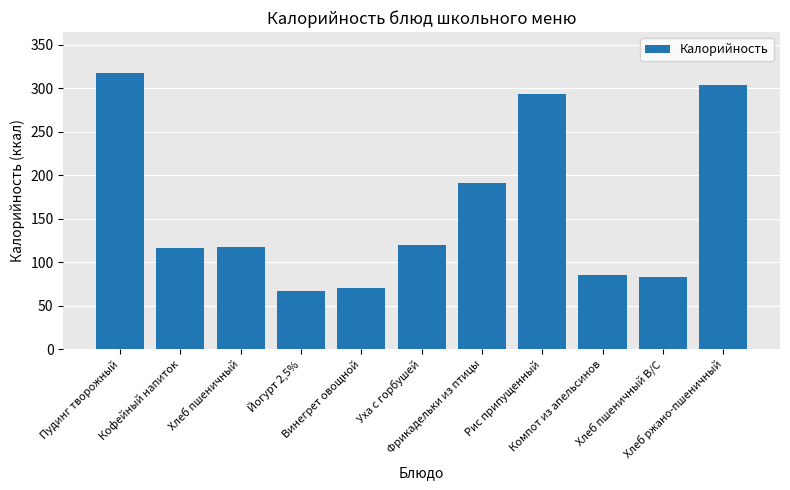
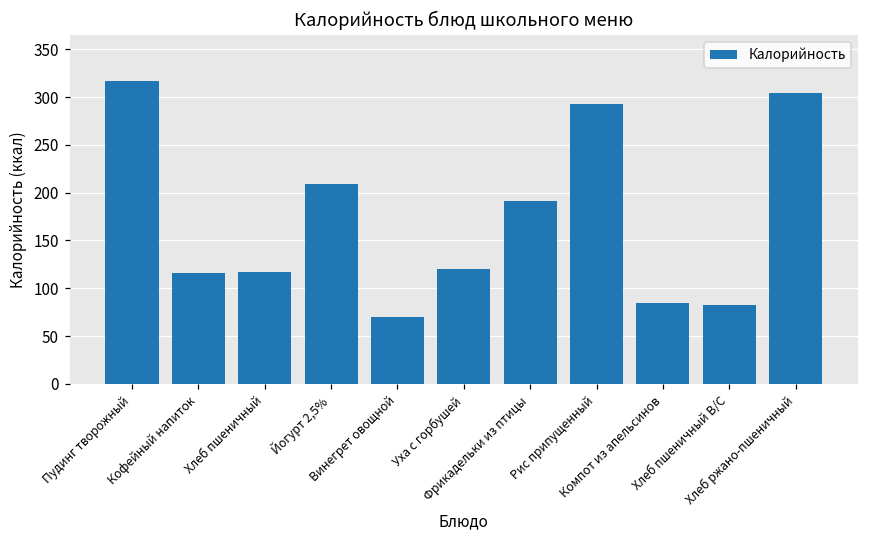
Йогурт 2,5%: 70 -> 210
